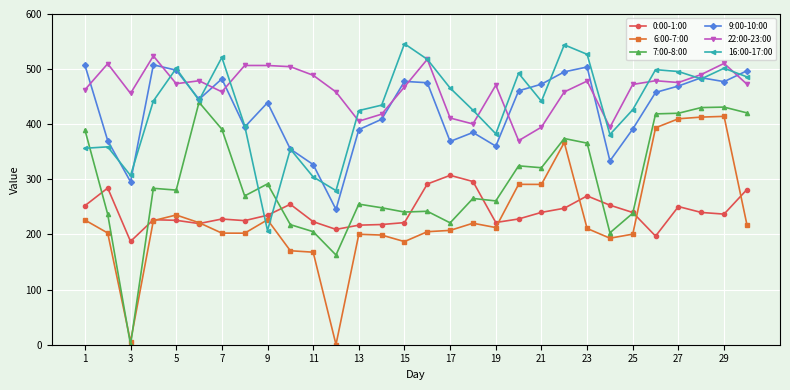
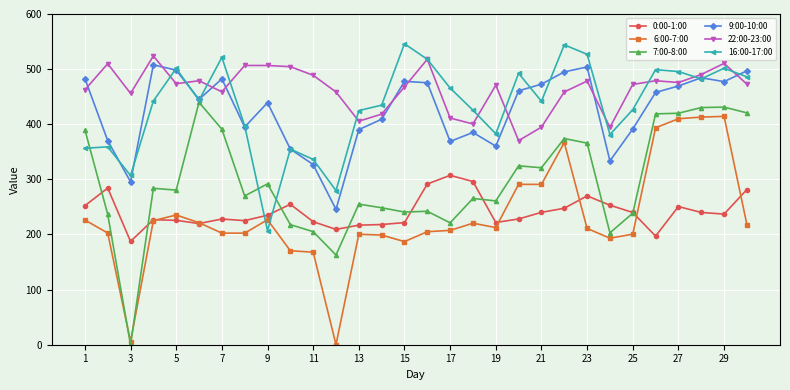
9:00-10:00, 1: 510 -> 480
16:00-17:00, 11: 300 -> 340
